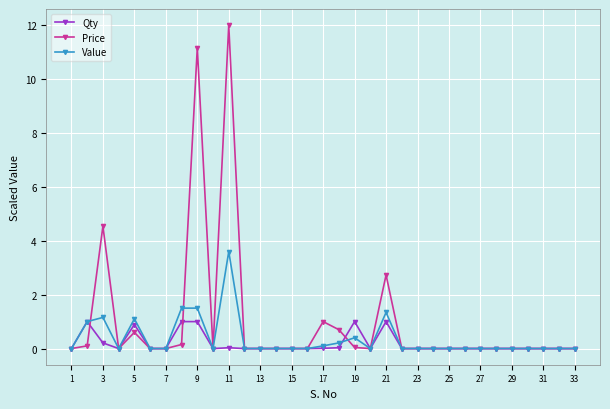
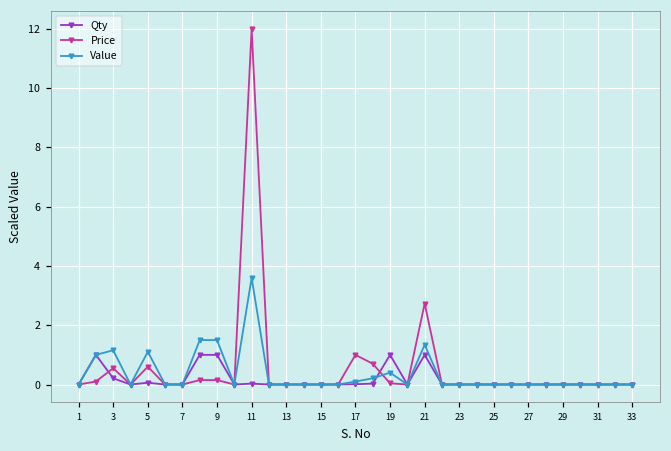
Price, 3: 4.5 -> 0.6
Qty, 5: 0.9 -> 0.1
Price, 9: 11.2 -> 0.2
